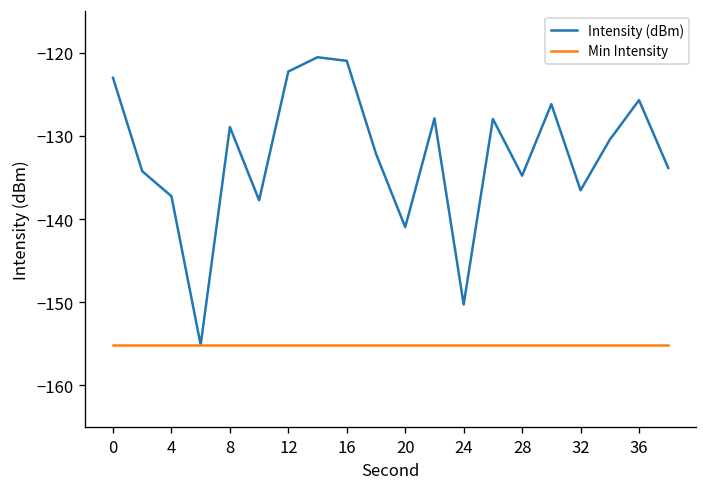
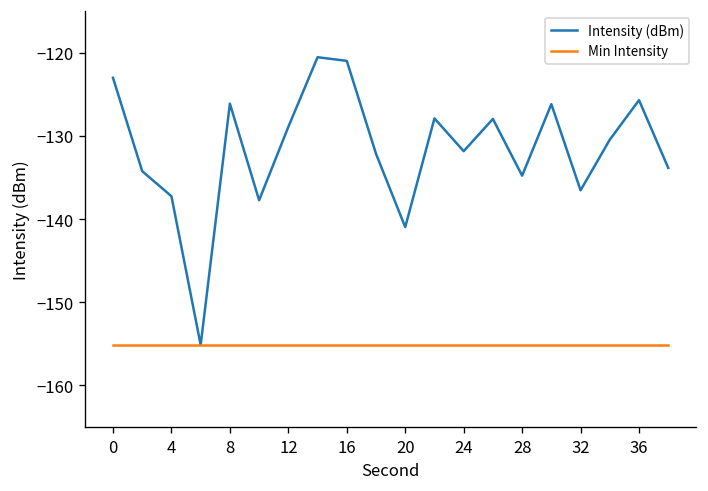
Intensity (dBm), 8: -129 -> -126
Intensity (dBm), 12: -122 -> -129
Intensity (dBm), 24: -150 -> -132
